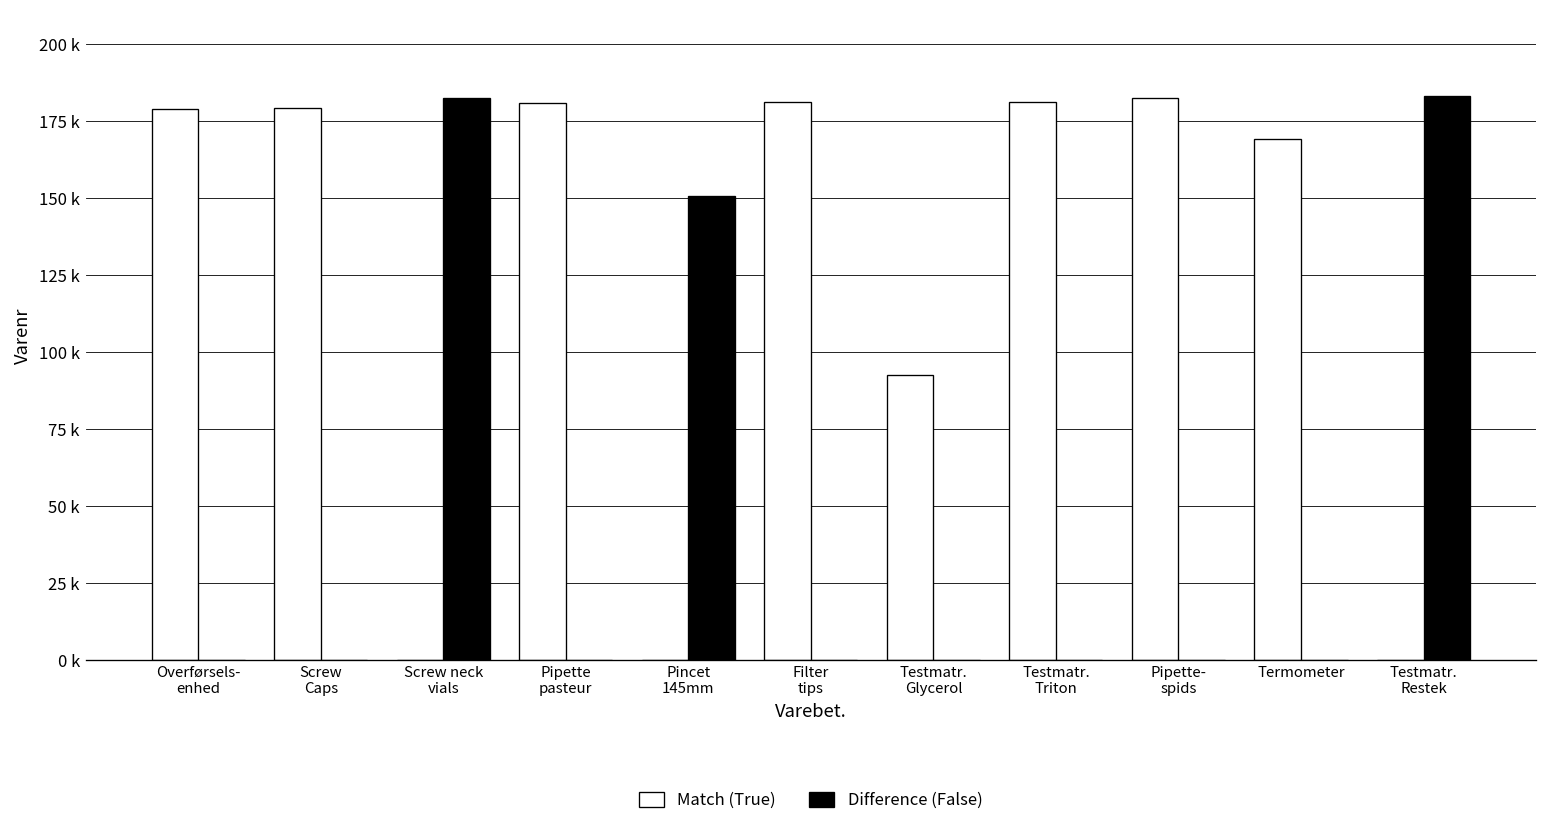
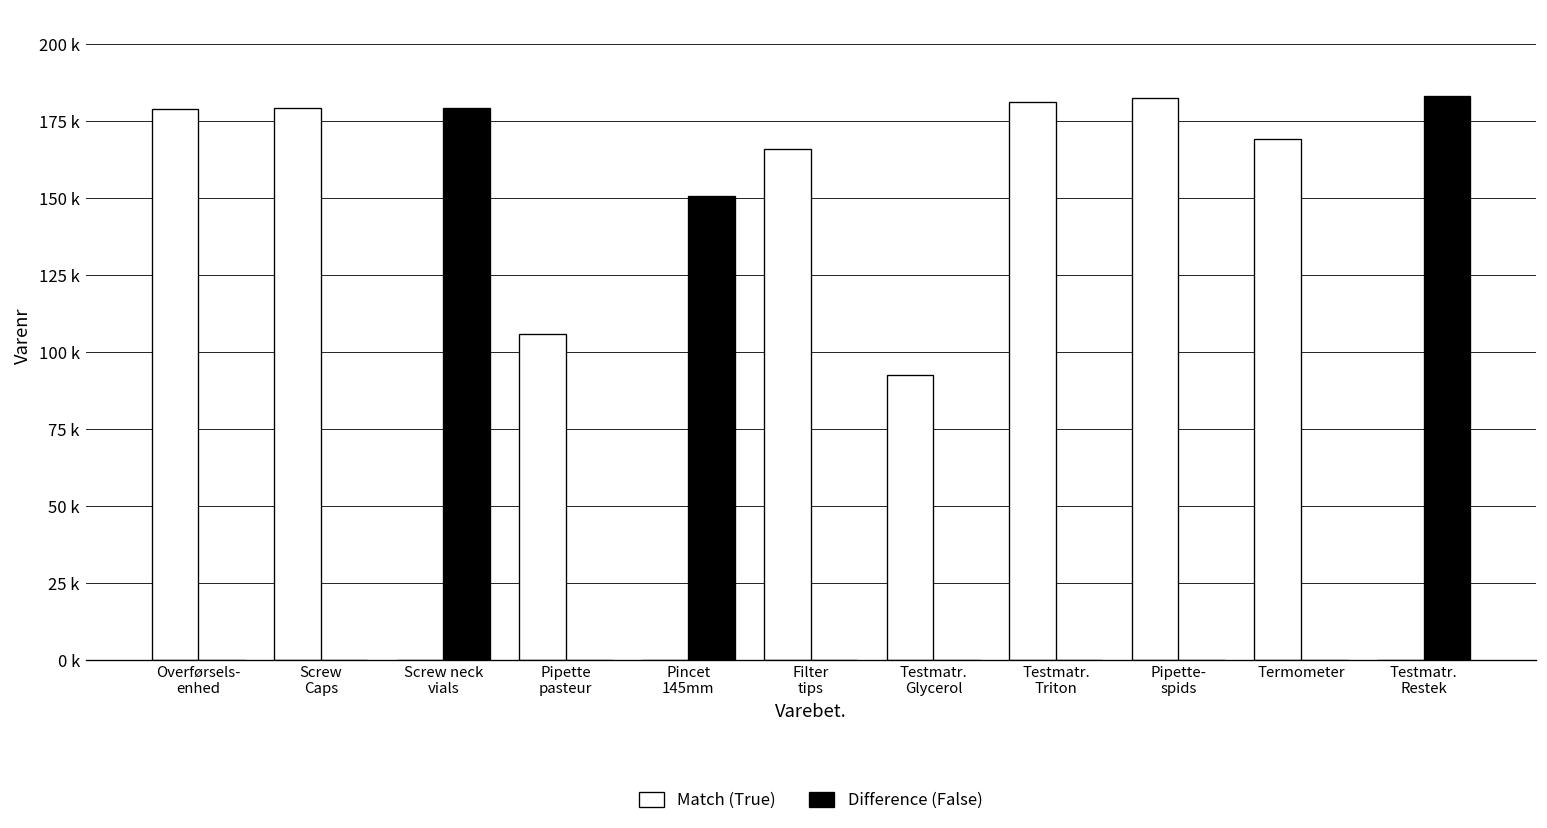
Difference (False), Screw neck vials: 182000 -> 179000
Match (True), Pipette pasteur: 181000 -> 106000
Match (True), Filter tips: 181000 -> 166000
